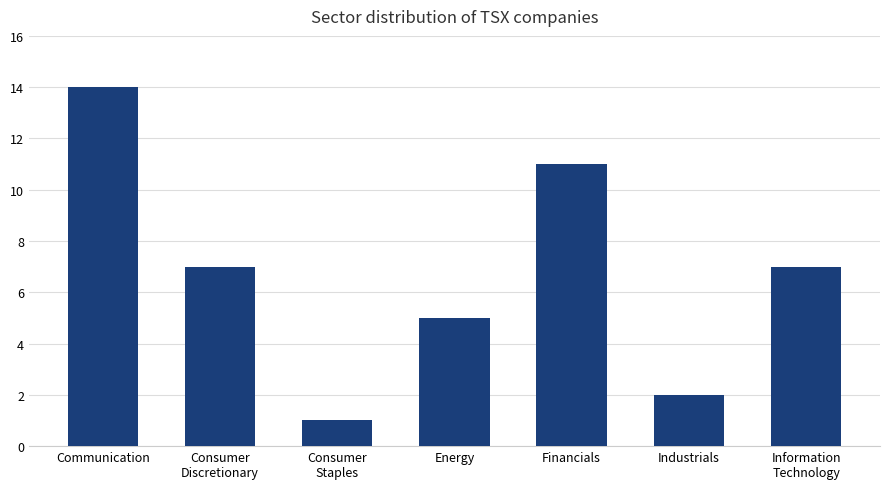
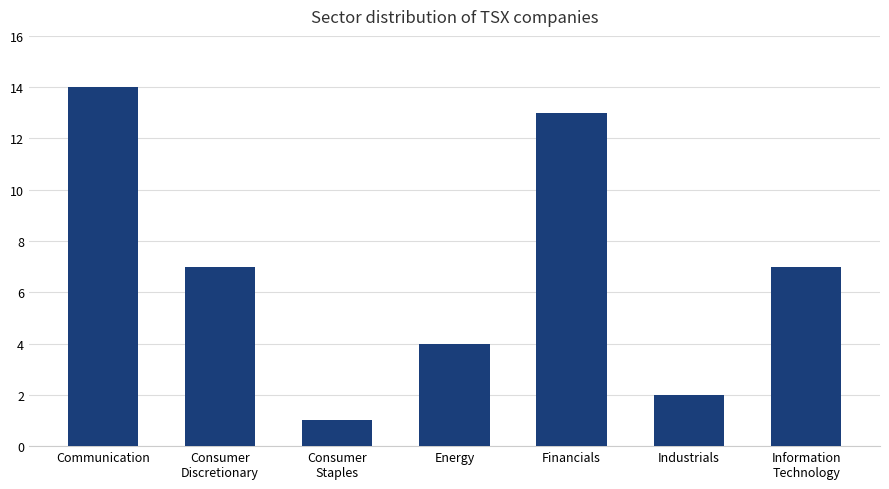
Energy: 5 -> 4
Financials: 11 -> 13
